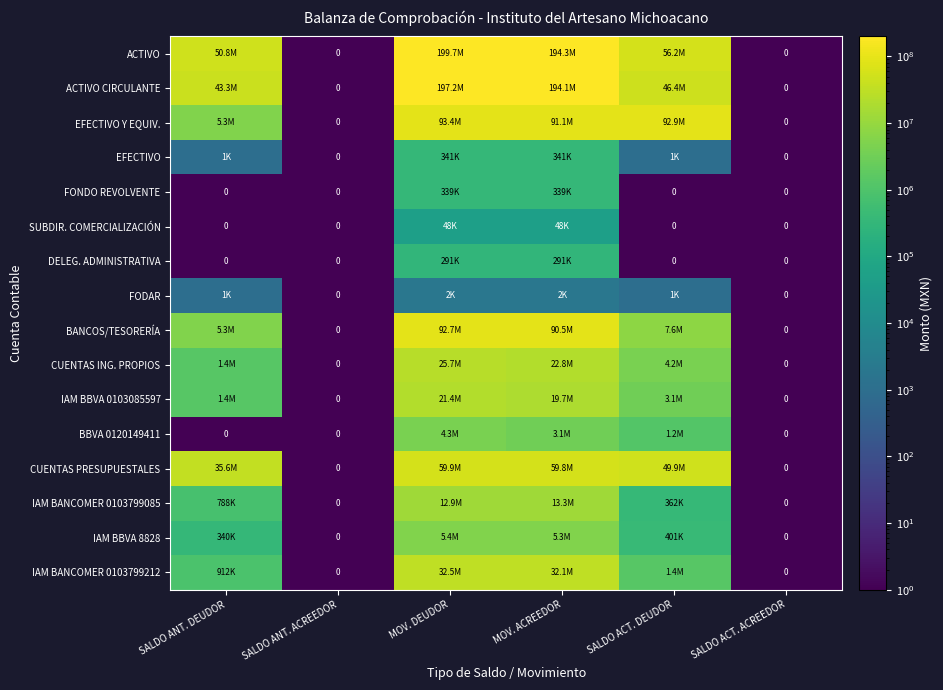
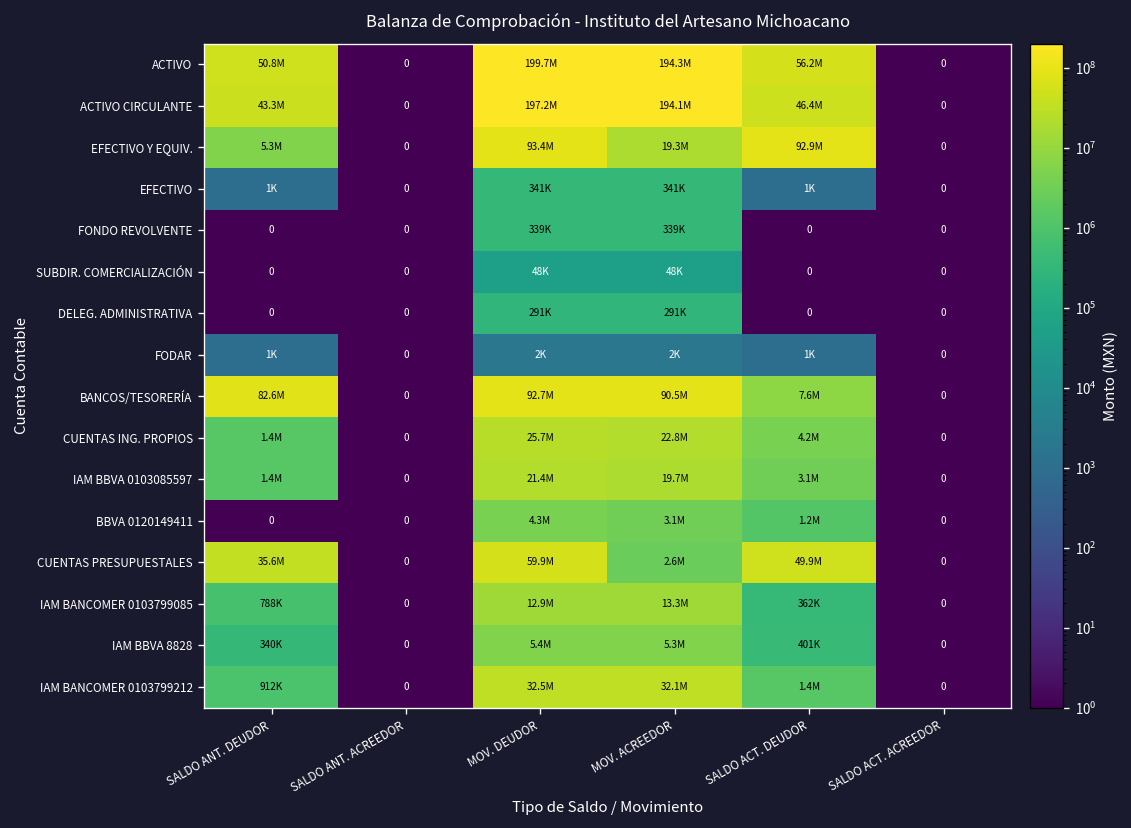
EFECTIVO Y EQUIV., MOV. ACREEDOR: 91.1M -> 19.3M
BANCOS/TESORERÍA, SALDO ANT. DEUDOR: 5.3M -> 82.6M
CUENTAS PRESUPUESTALES, MOV. ACREEDOR: 59.8M -> 2.6M
